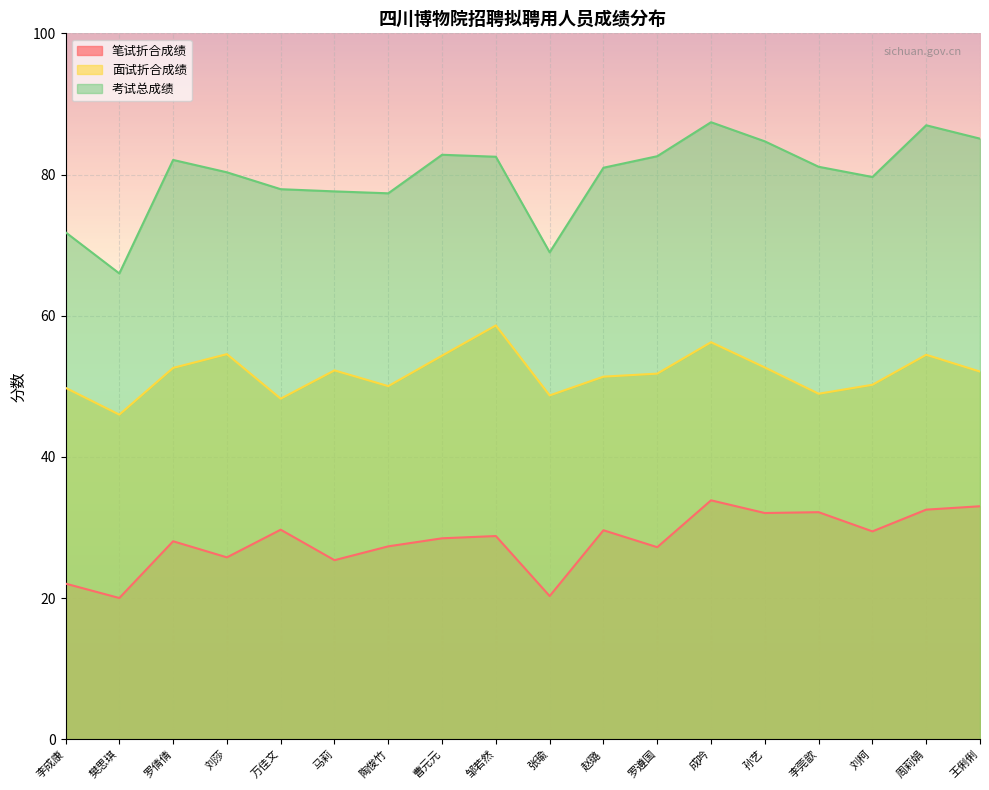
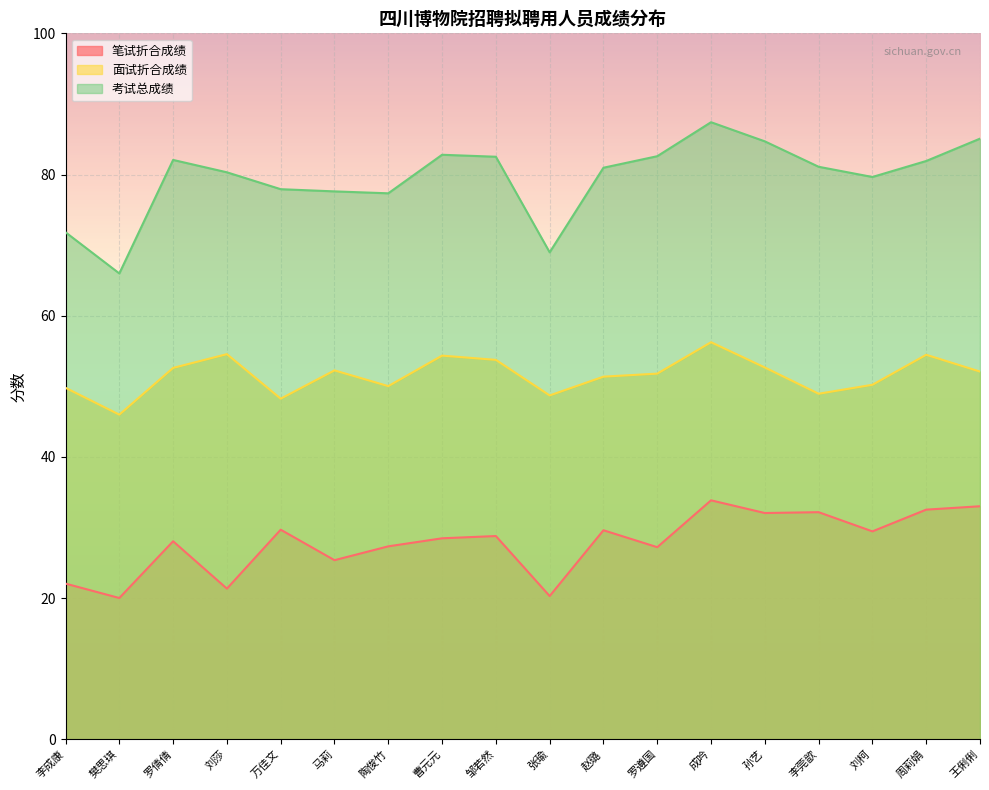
笔试折合成绩, 刘莎: 26 -> 21
面试折合成绩, 邹若然: 59 -> 54
考试总成绩, 周莉娟: 87 -> 82
